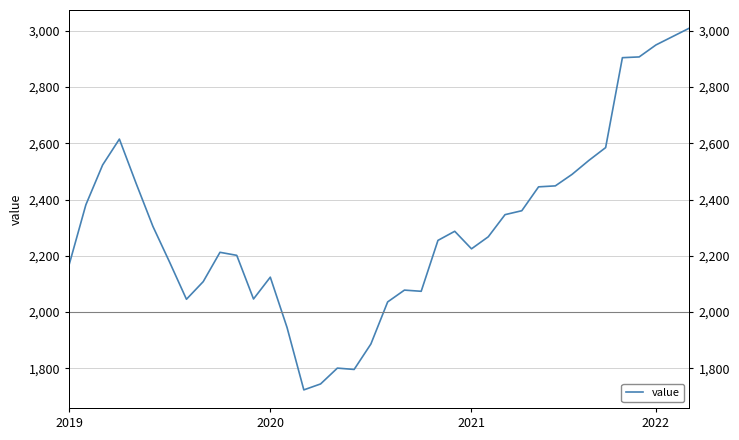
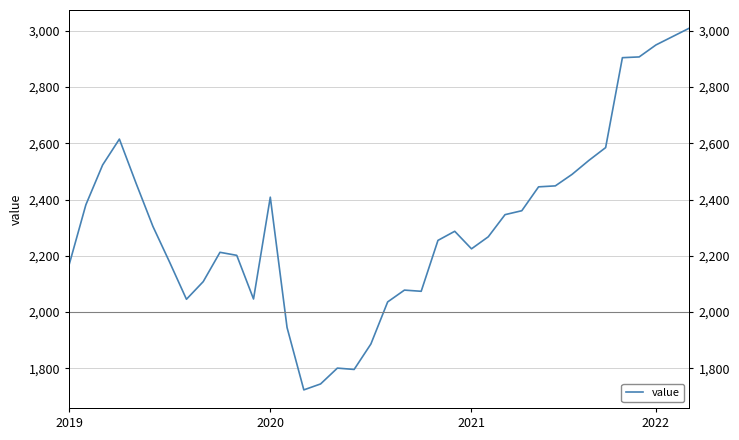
2020: 2,120 -> 2,410
